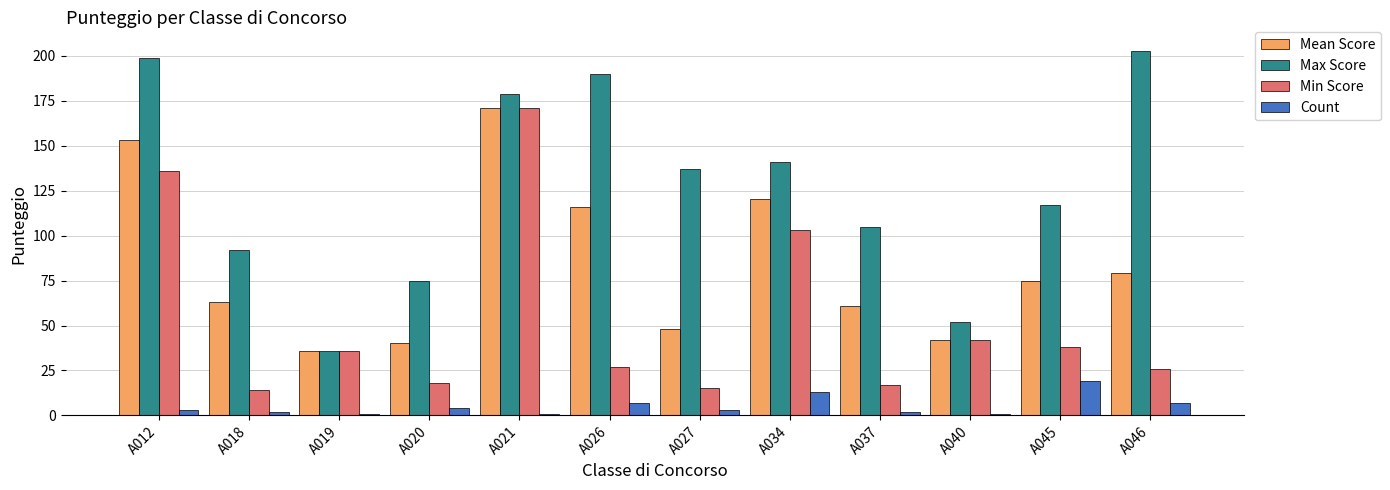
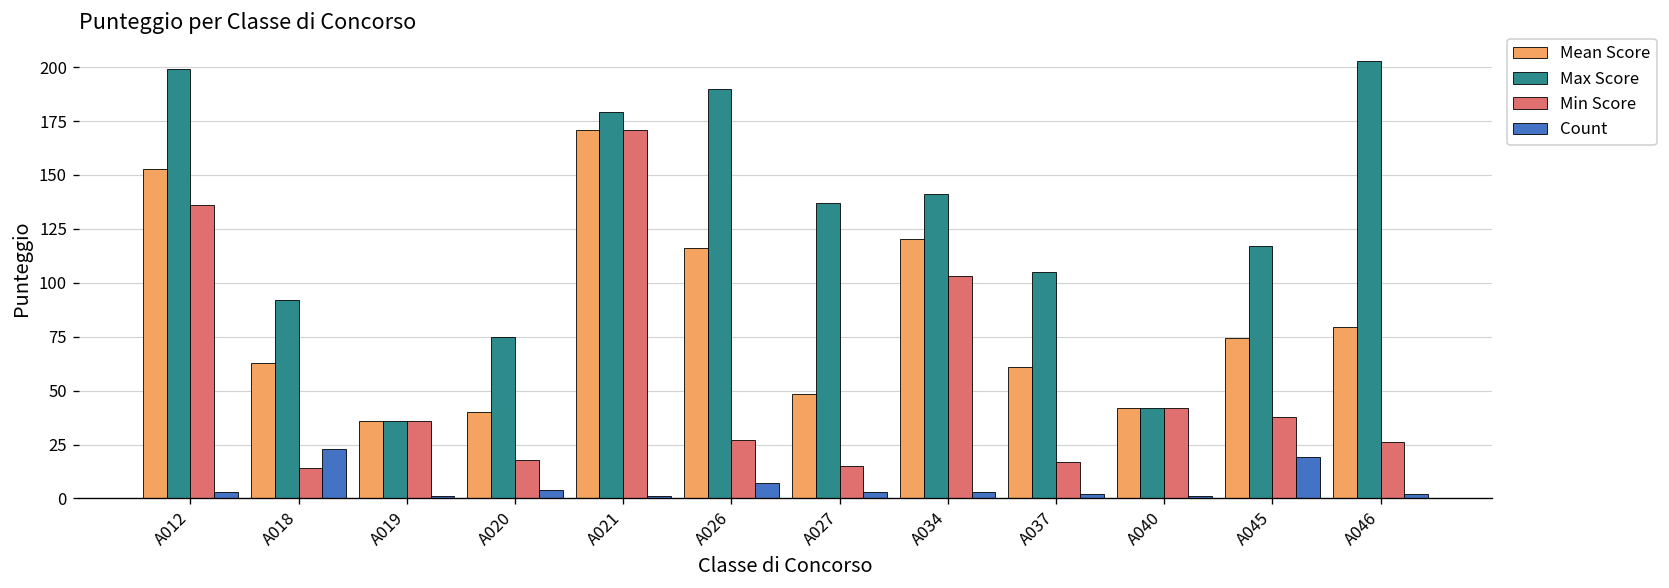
Count, A018: 2 -> 23
Count, A034: 13 -> 3
Max Score, A040: 52 -> 42
Count, A046: 7 -> 2
